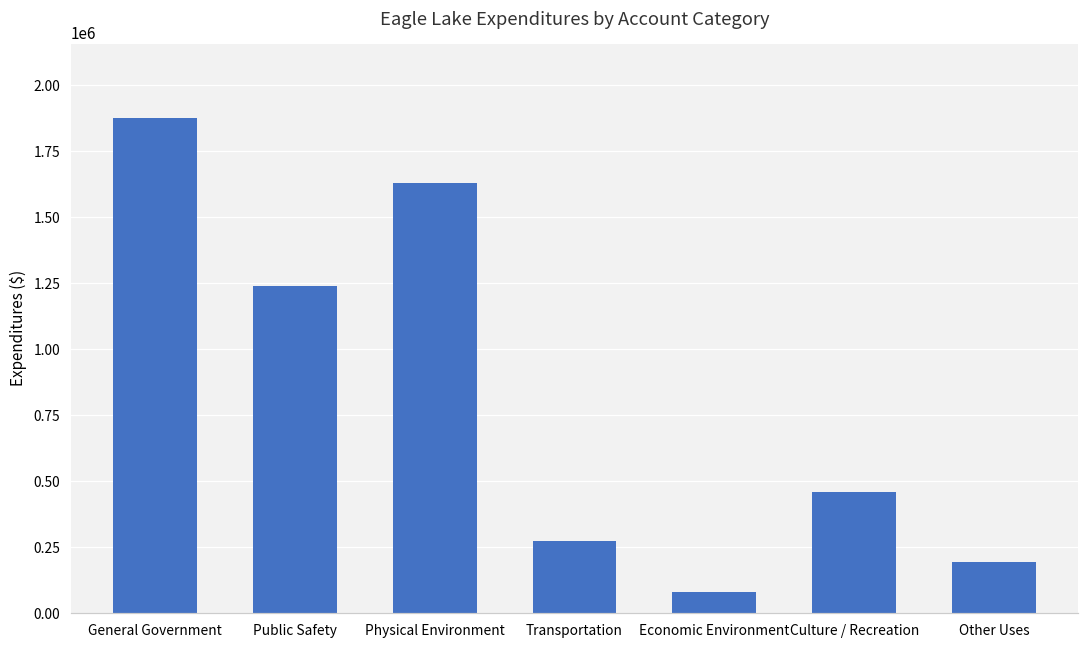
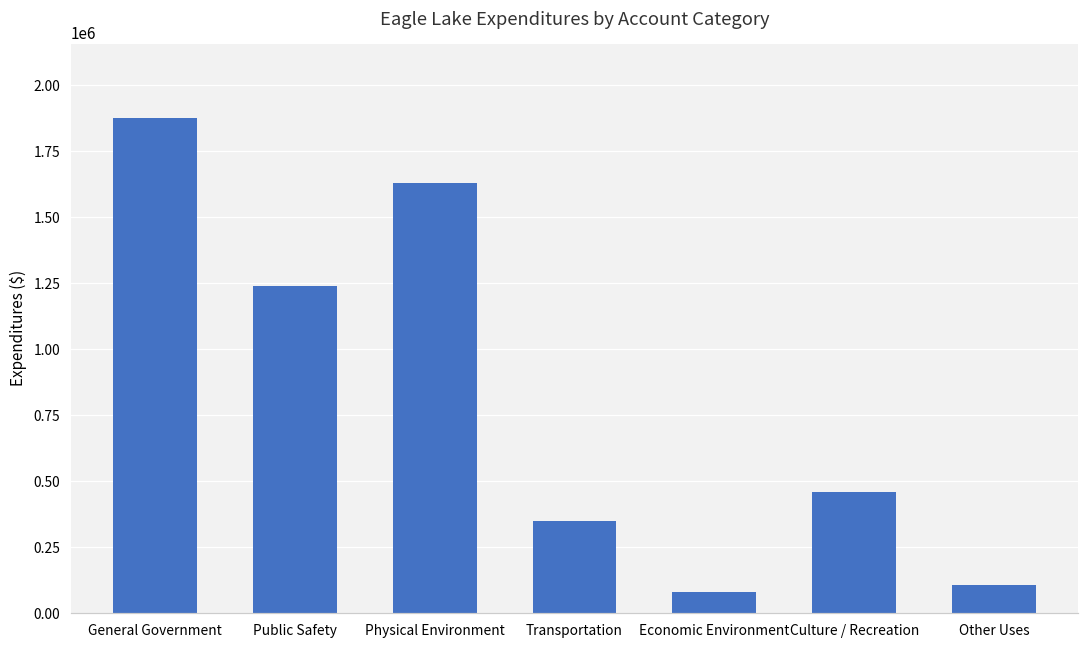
Transportation: 270000 -> 350000
Other Uses: 190000 -> 110000
